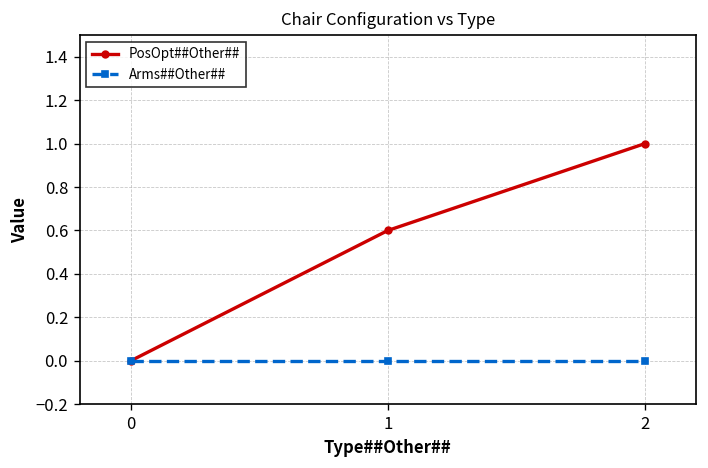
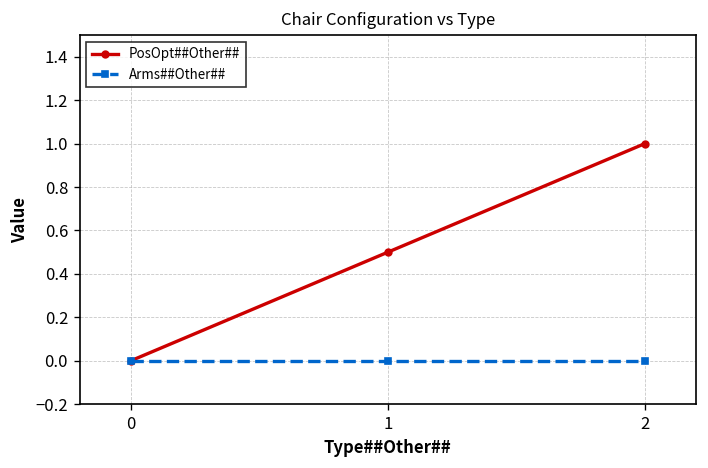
PosOpt##Other##, 1: 0.6 -> 0.5
